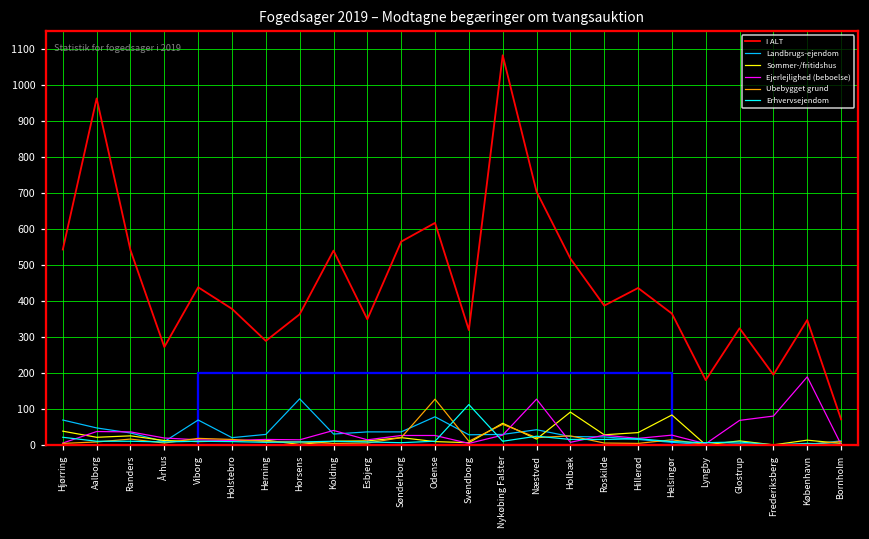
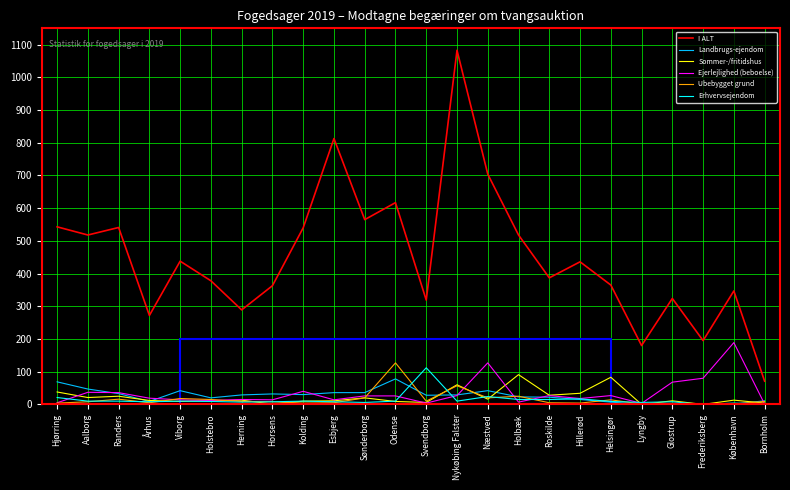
I ALT, Aalborg: 960 -> 520
Landbrugs-ejendom, Viborg: 70 -> 40
Landbrugs-ejendom, Horsens: 130 -> 30
I ALT, Esbjerg: 350 -> 810
